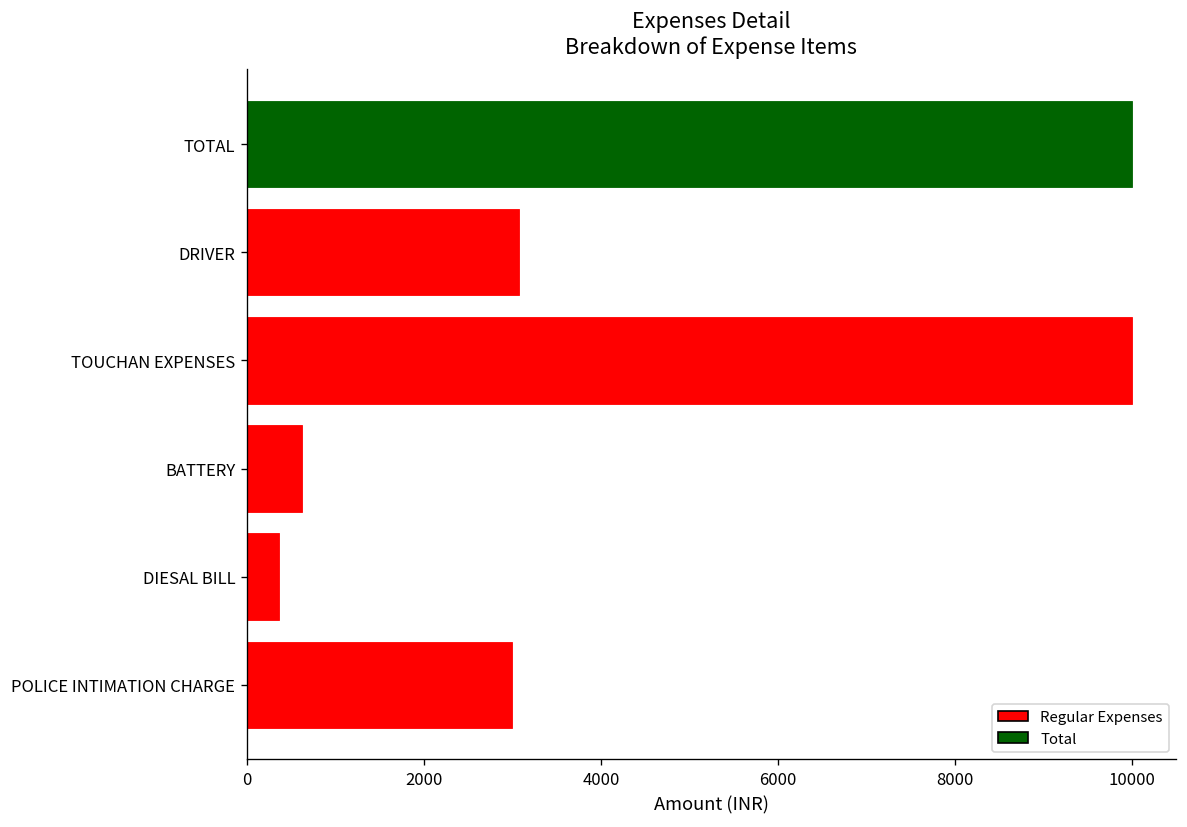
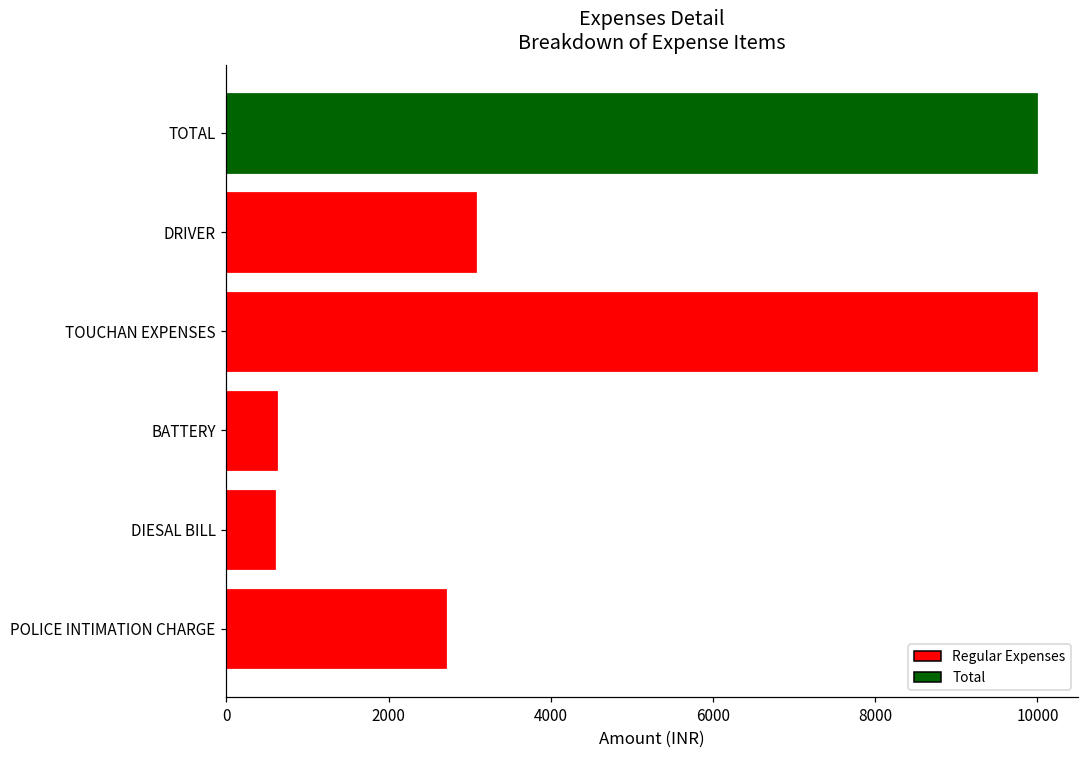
DIESAL BILL: 400 -> 600
POLICE INTIMATION CHARGE: 3000 -> 2700
